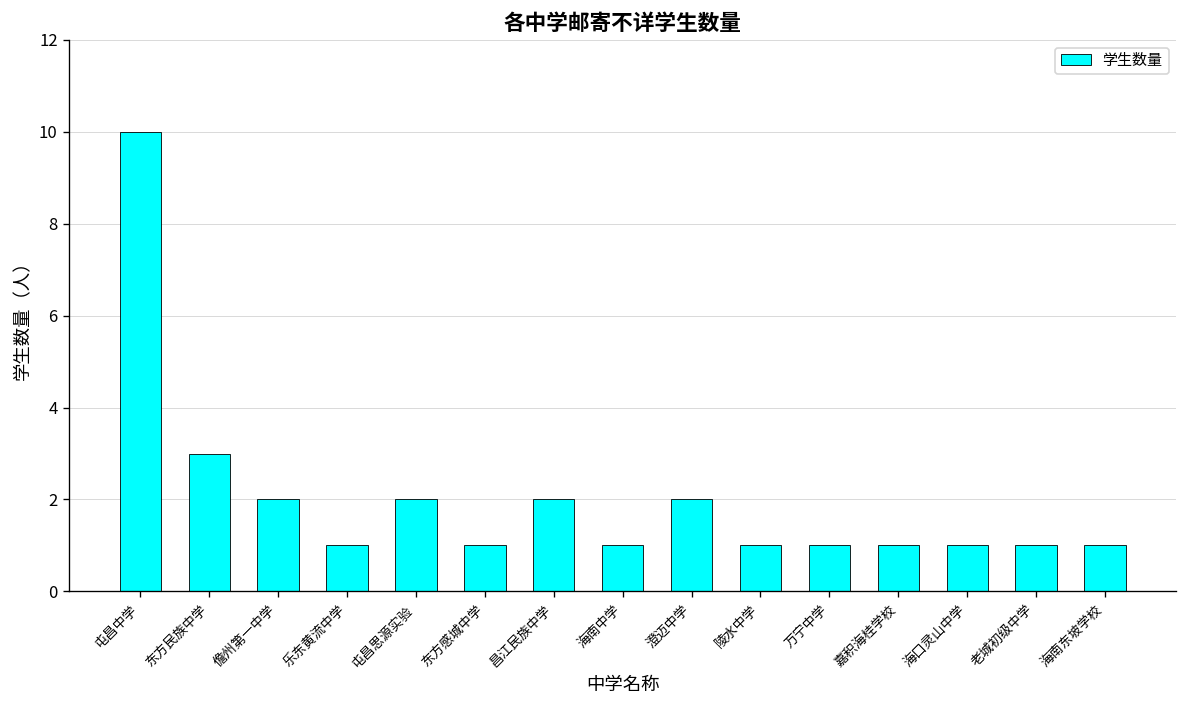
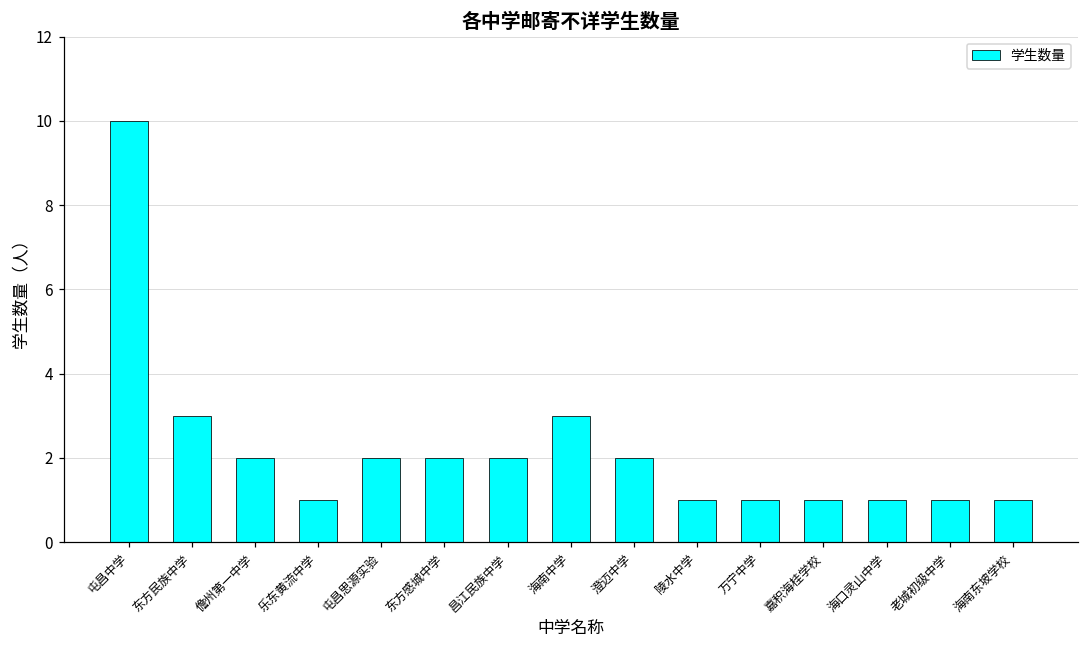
东方感城中学: 1 -> 2
海南中学: 1 -> 3
